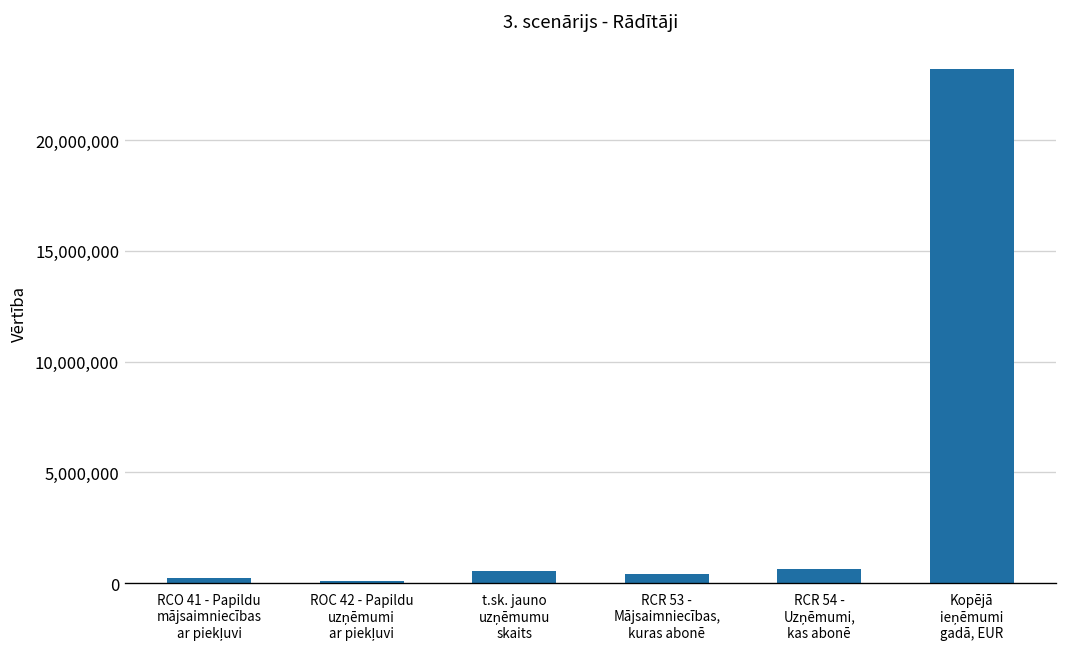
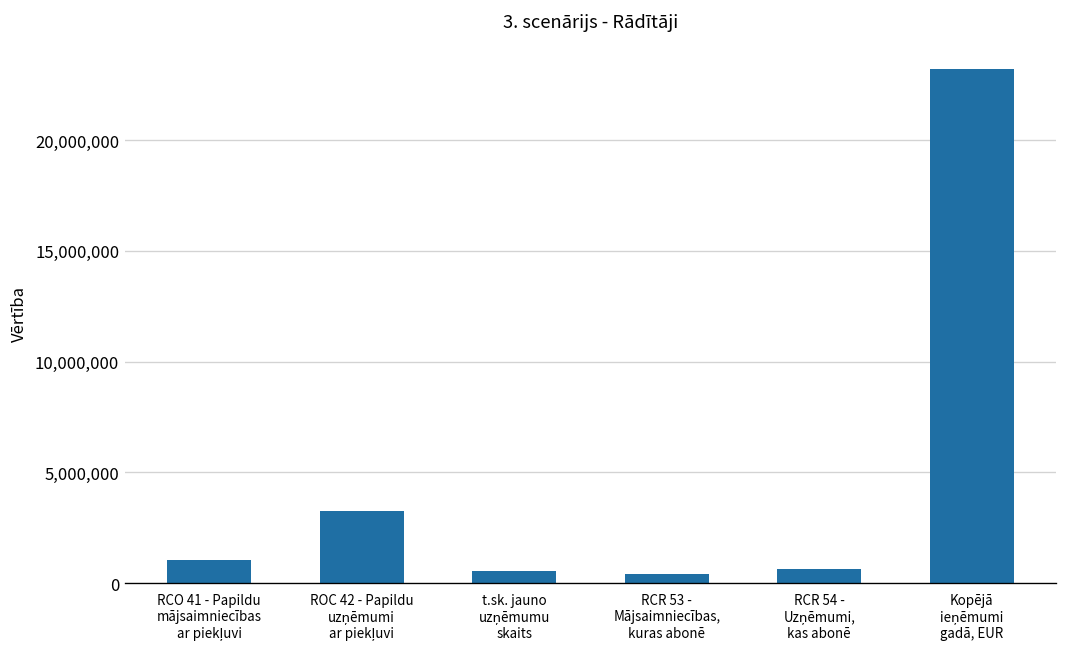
RCO 41 - Papildu mājsaimniecības ar piekļuvi: 300,000 -> 1,000,000
ROC 42 - Papildu uzņēmumi ar piekļuvi: 100,000 -> 3,300,000
